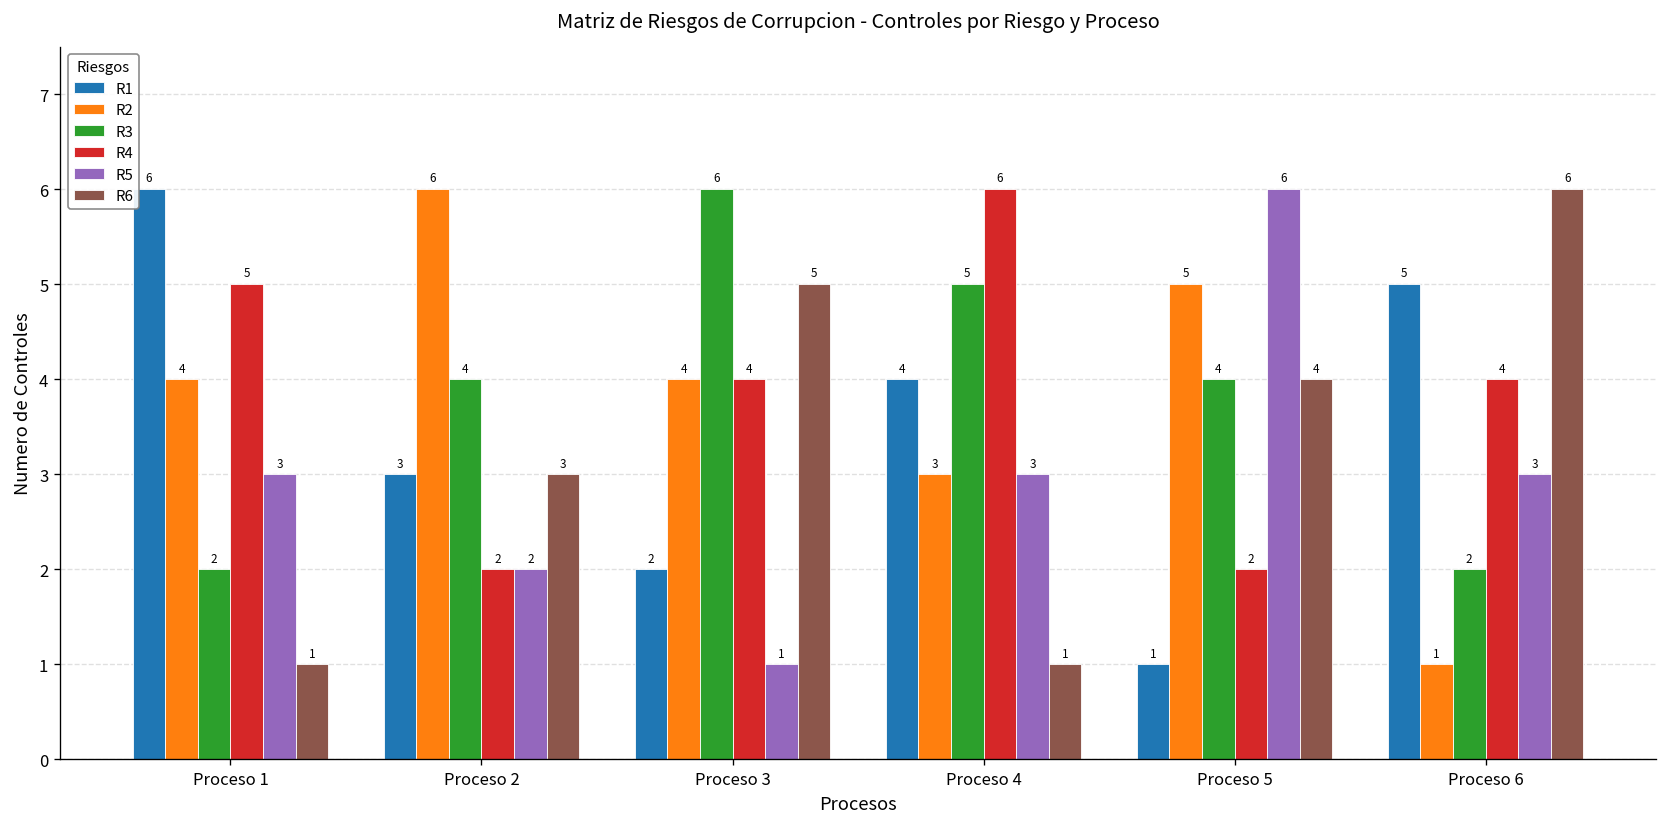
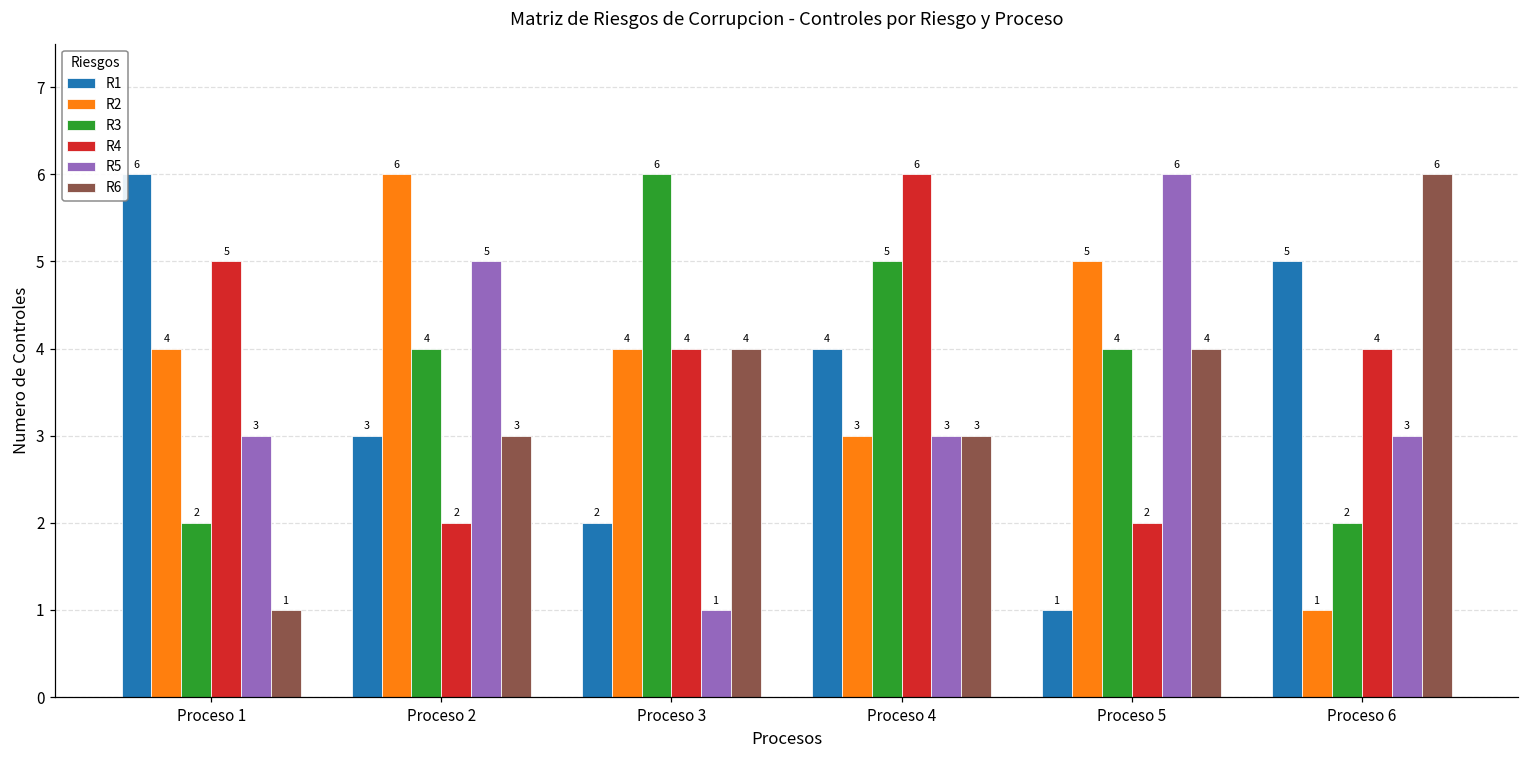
R5, Proceso 2: 2 -> 5
R6, Proceso 3: 5 -> 4
R6, Proceso 4: 1 -> 3
